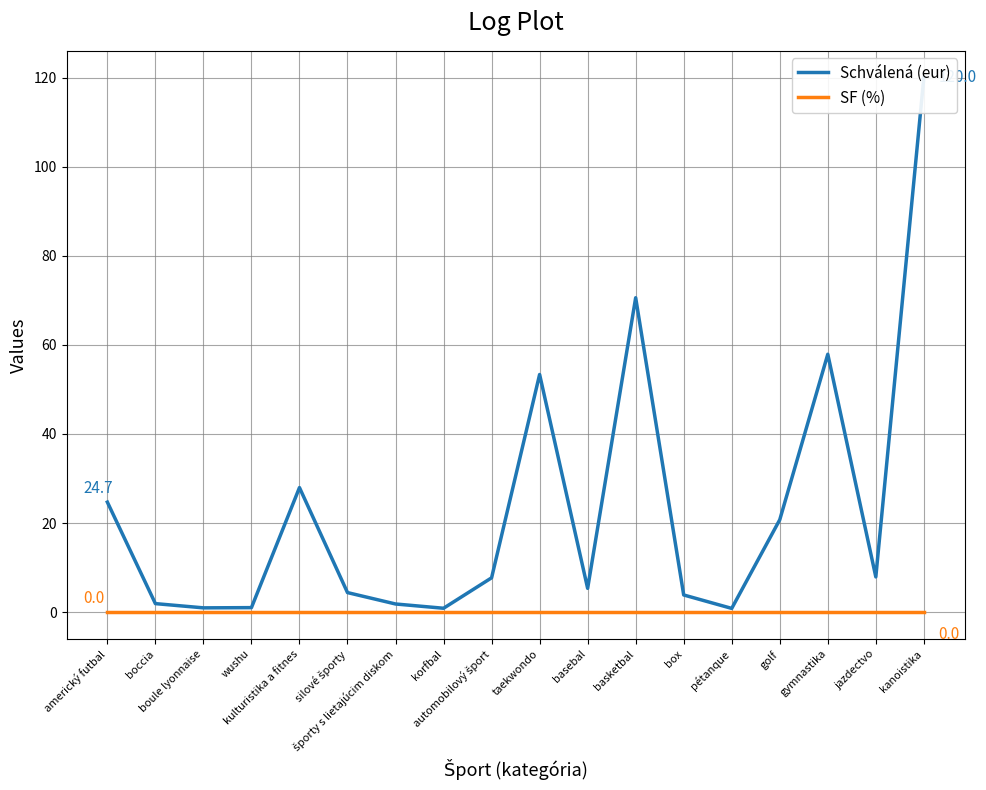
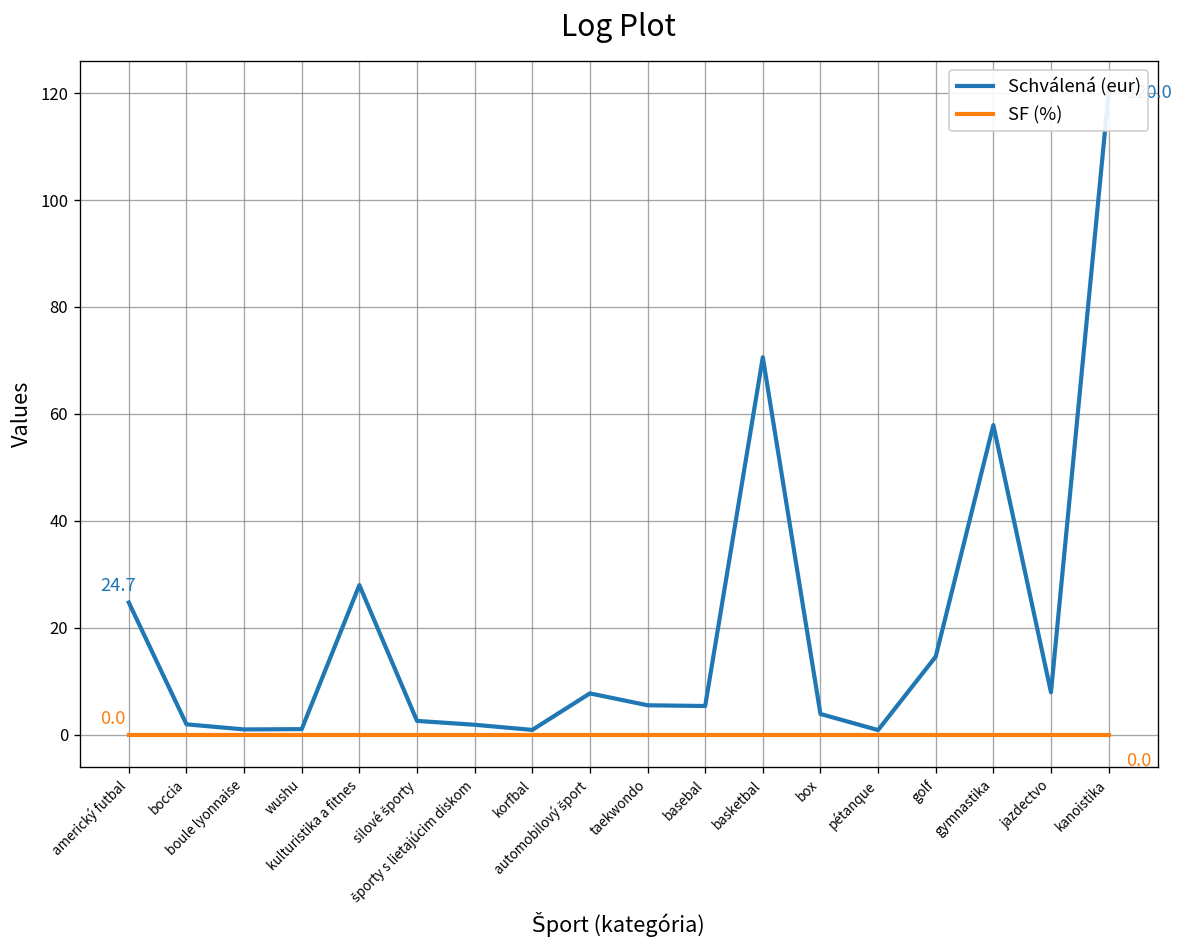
Schválená (eur), silové športy: 4 -> 3
Schválená (eur), taekwondo: 53 -> 5
Schválená (eur), golf: 21 -> 15
